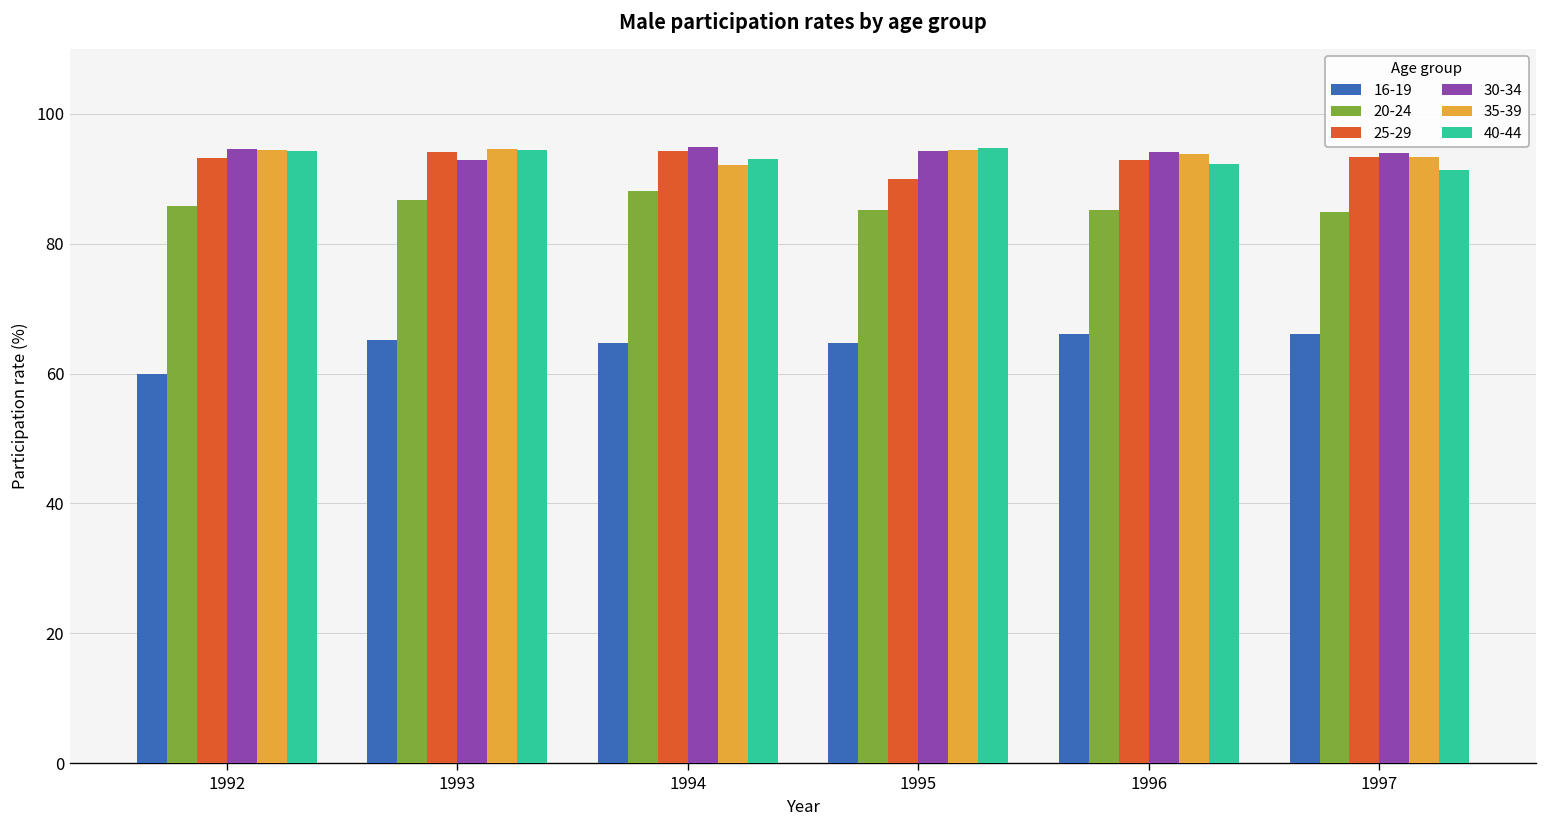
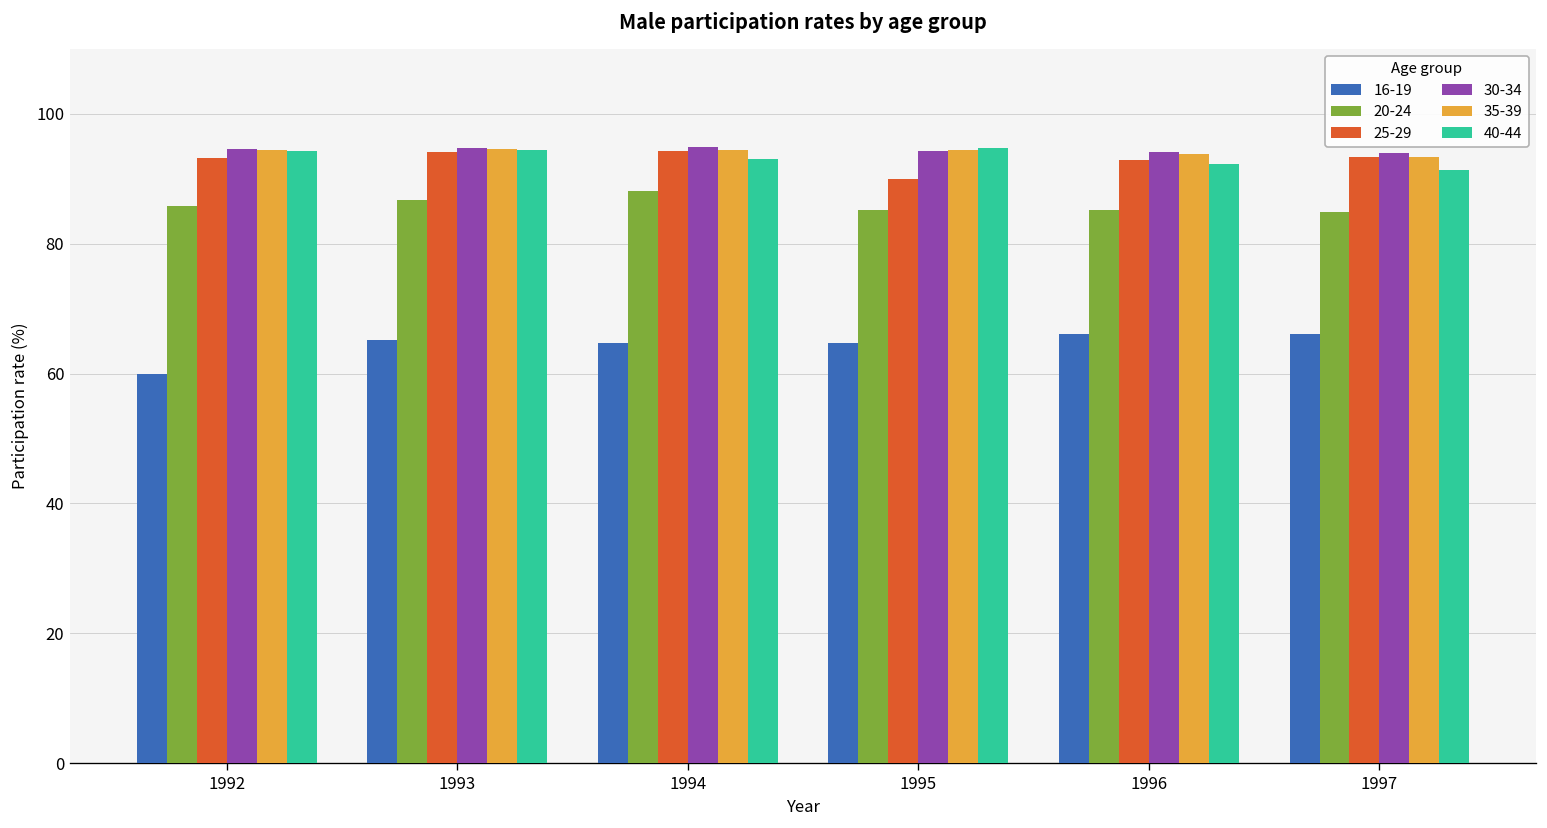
30-34, 1993: 93 -> 95
35-39, 1994: 92 -> 94
